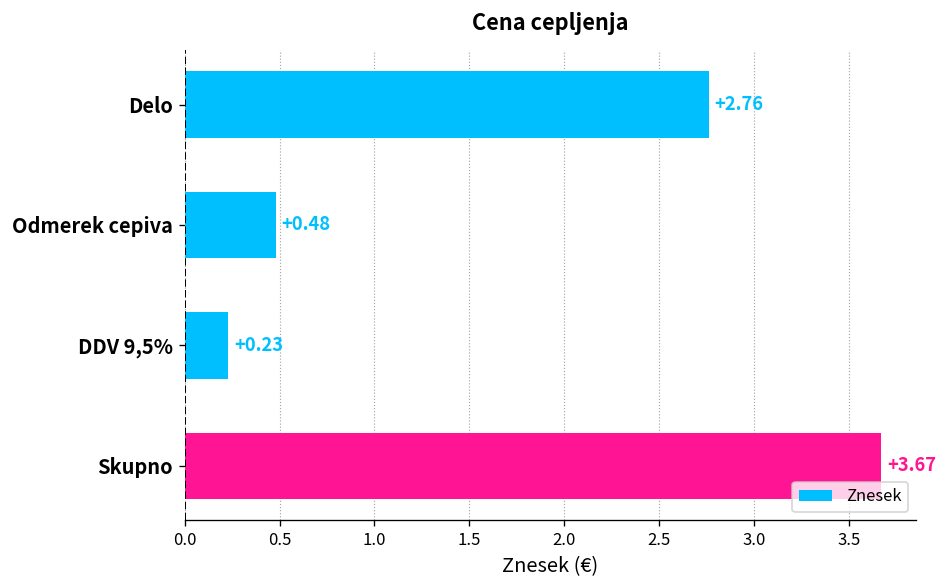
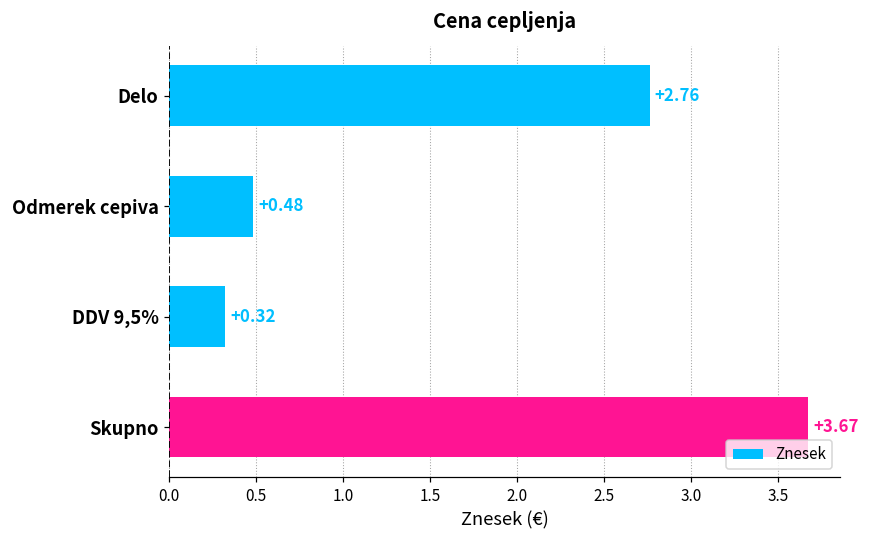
DDV 9,5%: +0.23 -> +0.32
